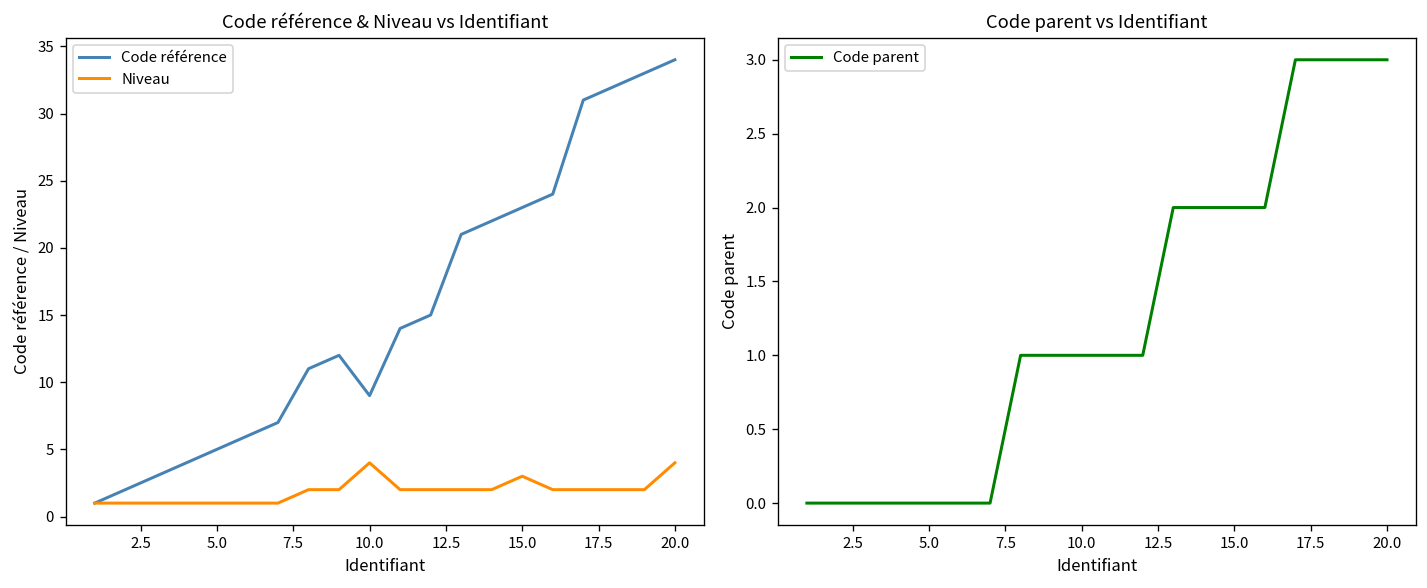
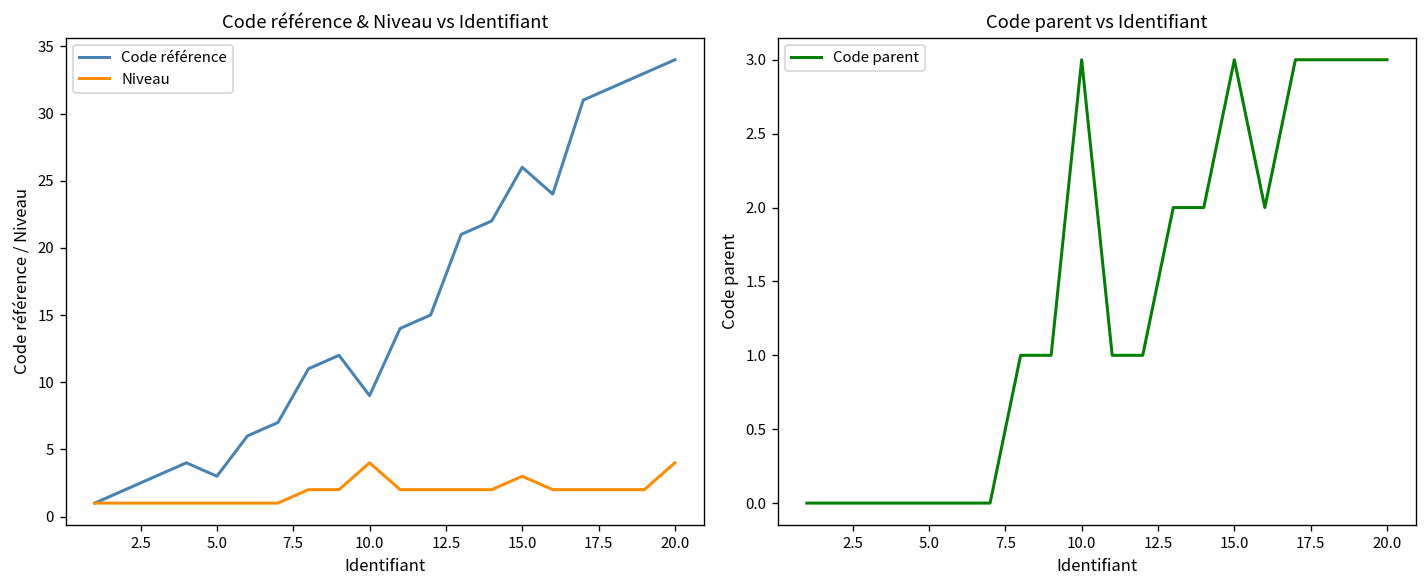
Code référence & Niveau vs Identifiant, Code référence, 5.0: 5 -> 3
Code référence & Niveau vs Identifiant, Code référence, 15.0: 23 -> 26
Code parent vs Identifiant, 10.0: 1 -> 3
Code parent vs Identifiant, 15.0: 2 -> 3
